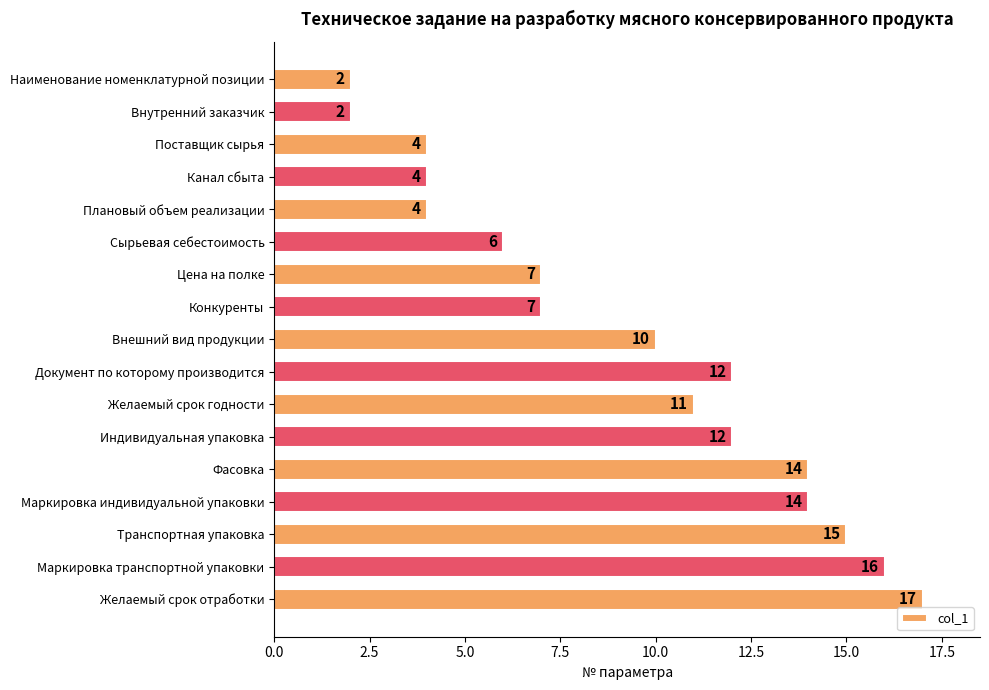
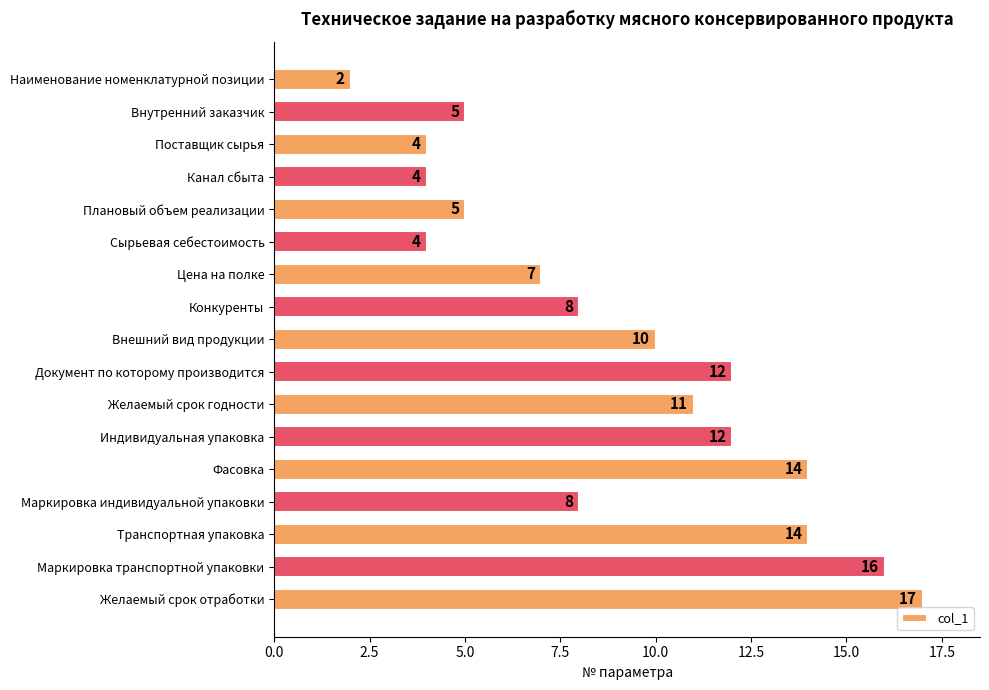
Внутренний заказчик: 2 -> 5
Плановый объем реализации: 4 -> 5
Сырьевая себестоимость: 6 -> 4
Конкуренты: 7 -> 8
Маркировка индивидуальной упаковки: 14 -> 8
Транспортная упаковка: 15 -> 14
